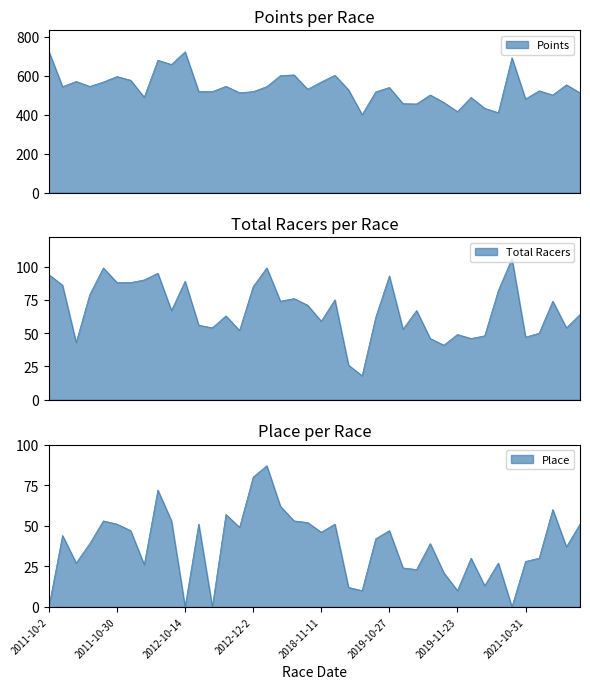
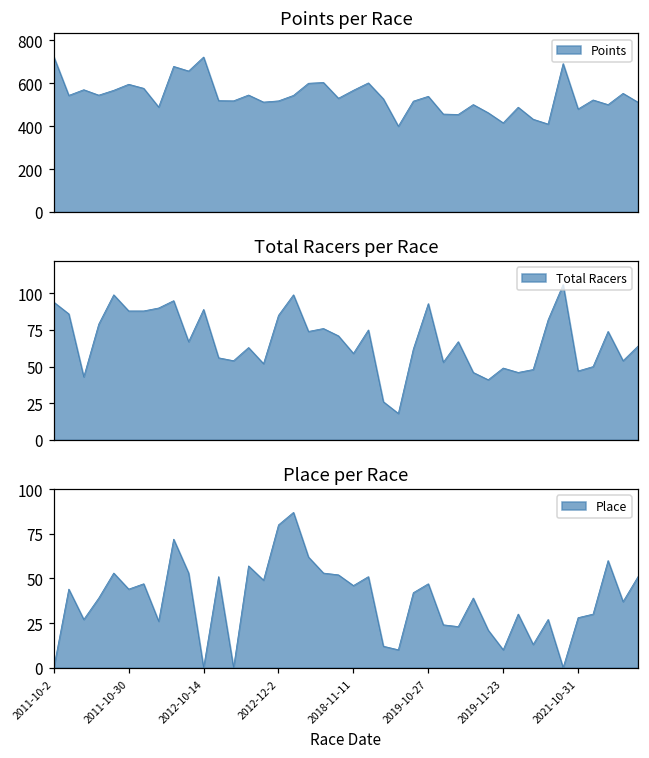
Place per Race, 2011-10-30: 51 -> 44
